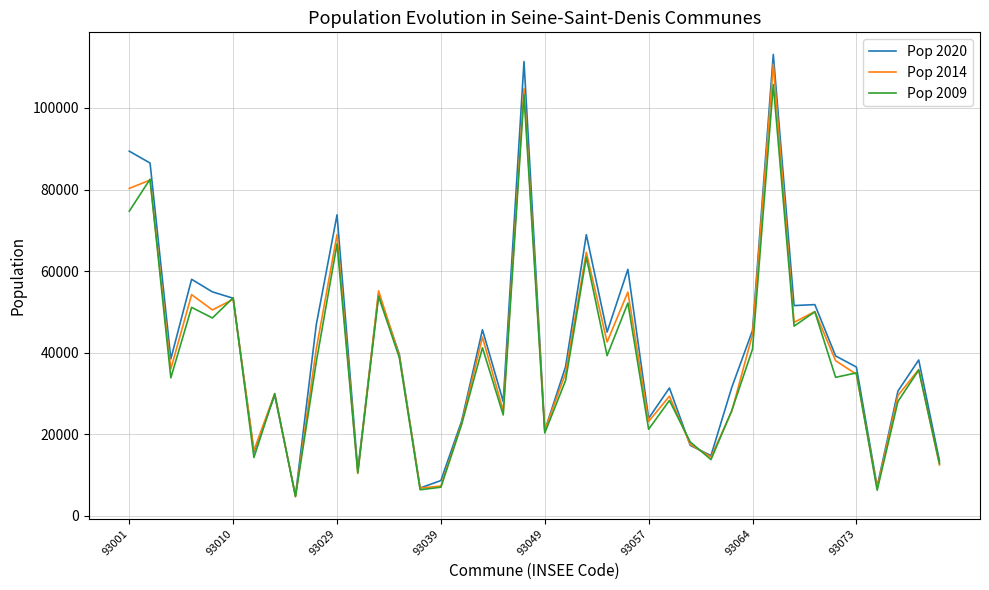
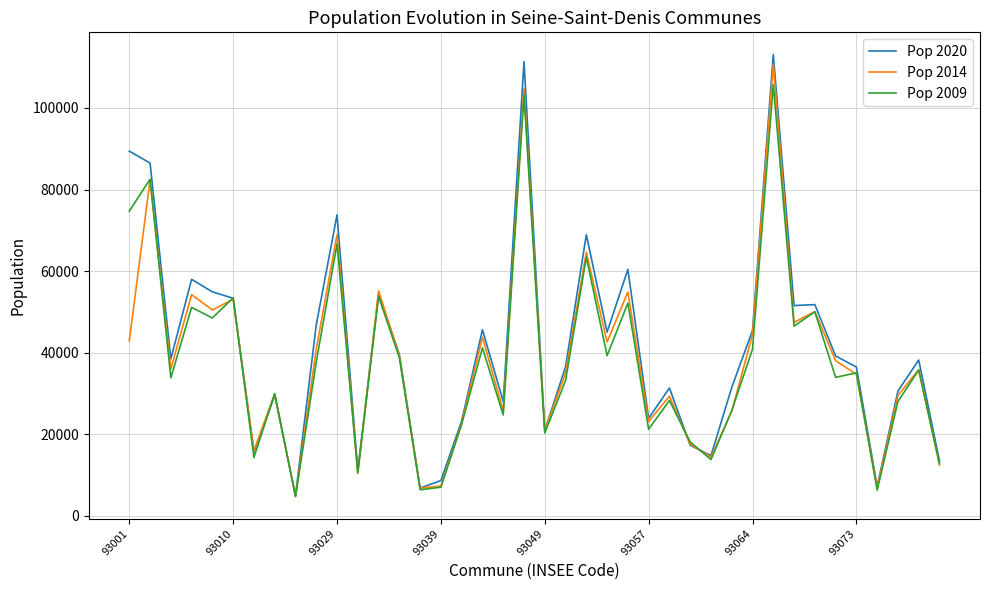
Pop 2014, 93001: 80000 -> 43000
